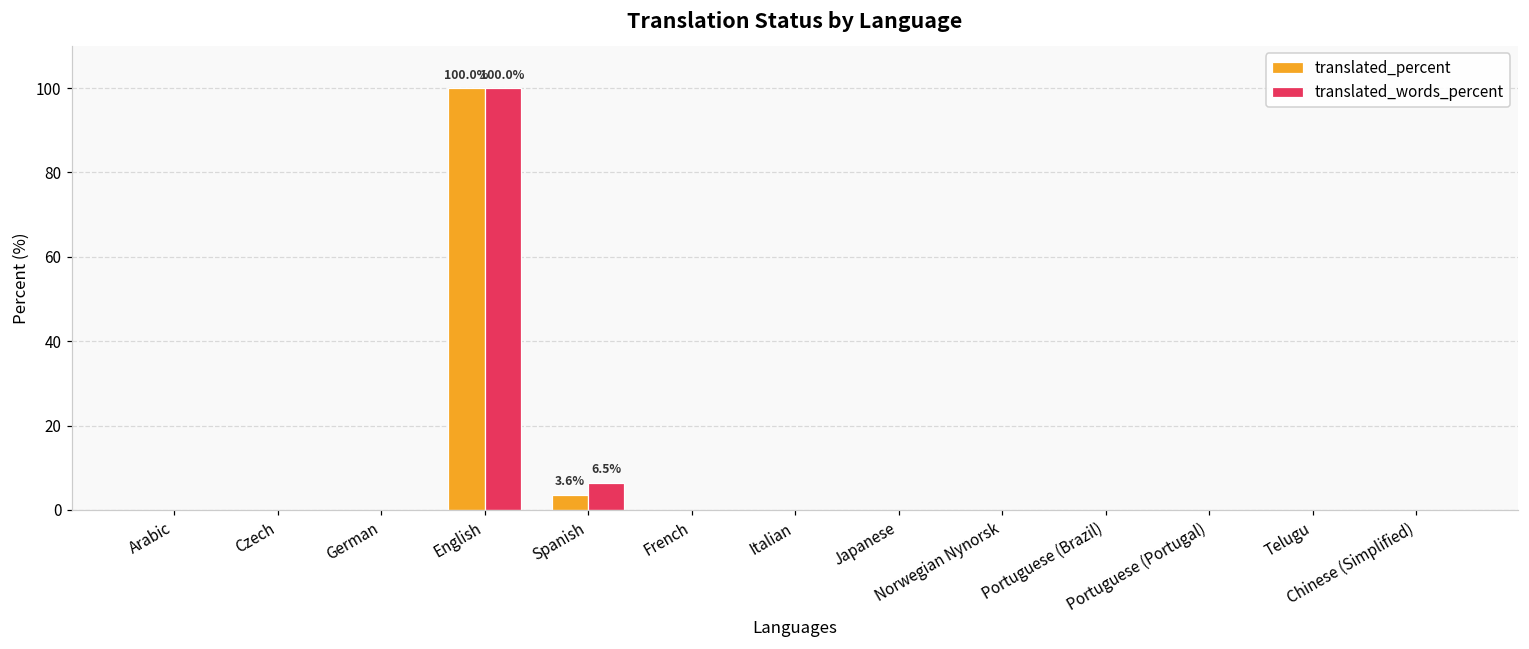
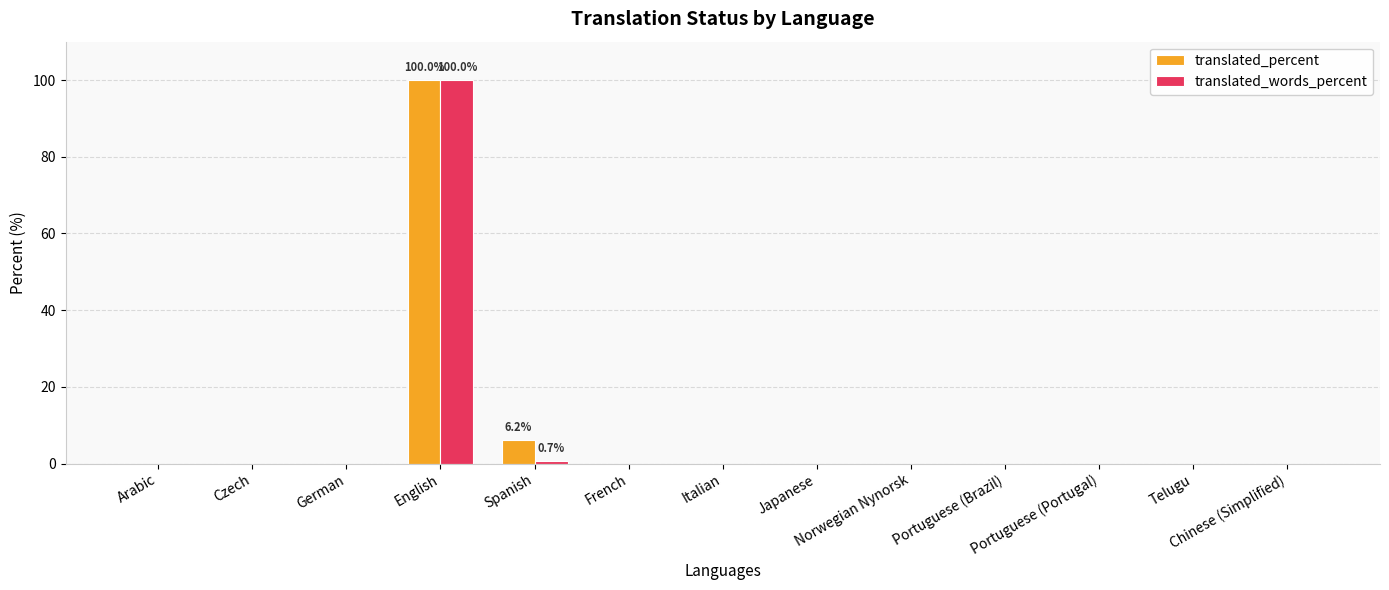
translated_percent, Spanish: 3.6% -> 6.2%
translated_words_percent, Spanish: 6.5% -> 0.7%
